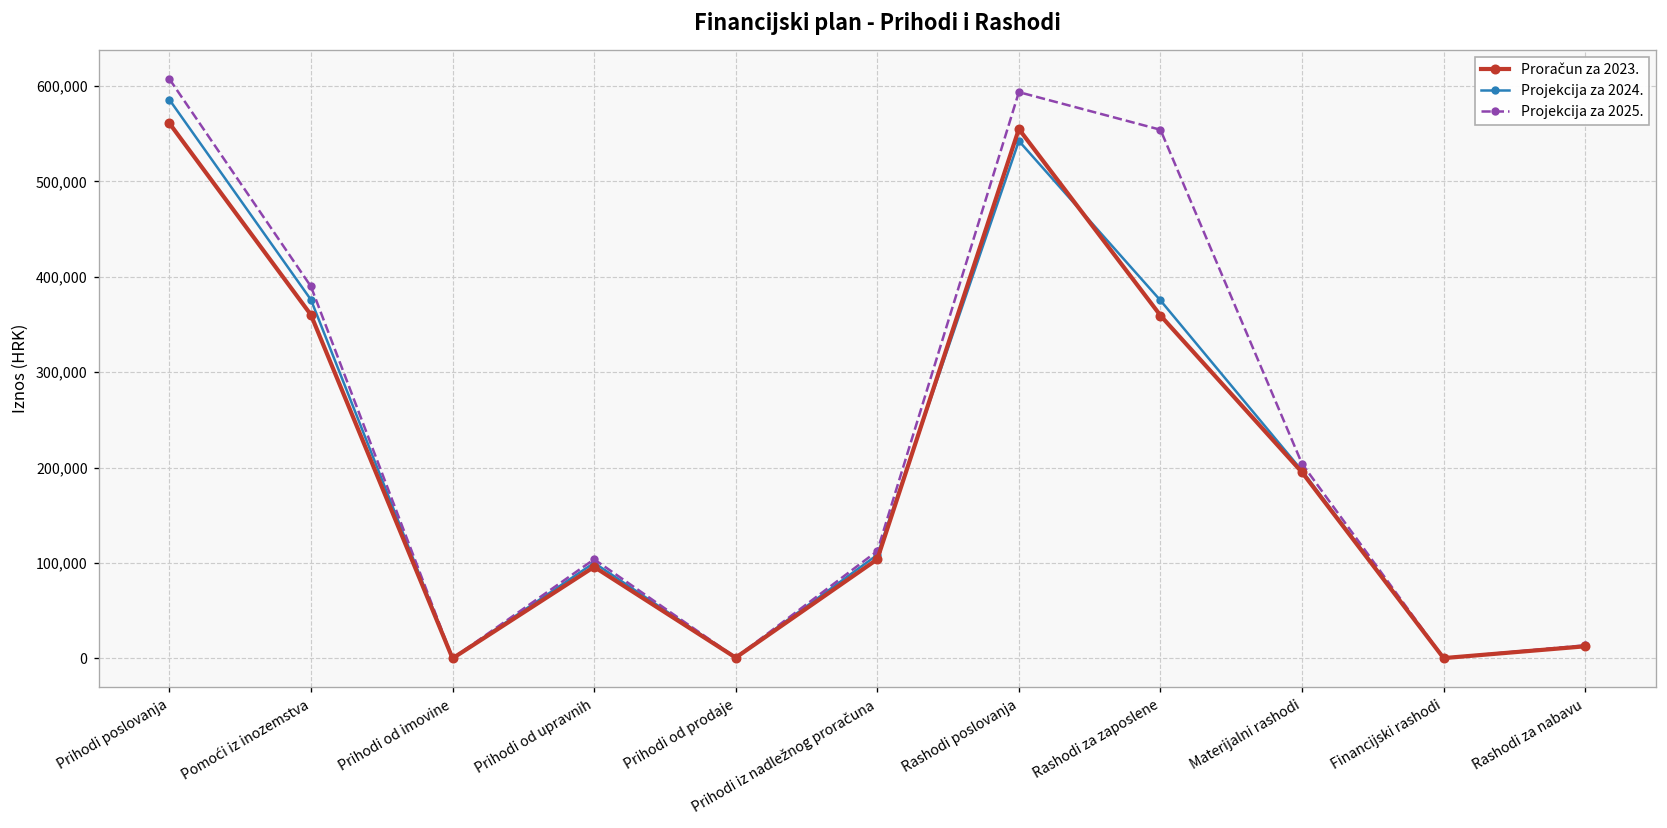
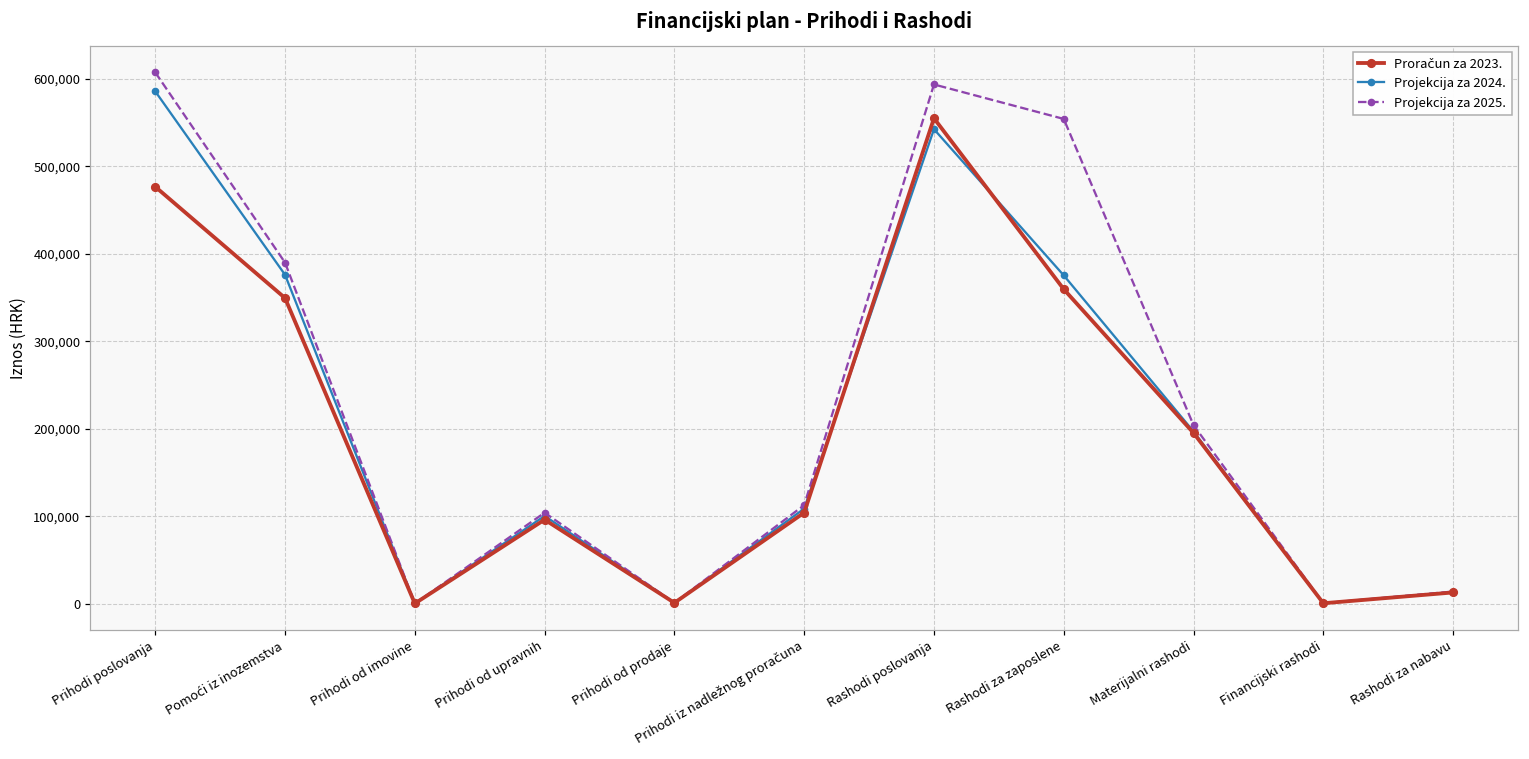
Proračun za 2023., Prihodi poslovanja: 560,000 -> 480,000
Proračun za 2023., Pomoći iz inozemstva: 360,000 -> 350,000
